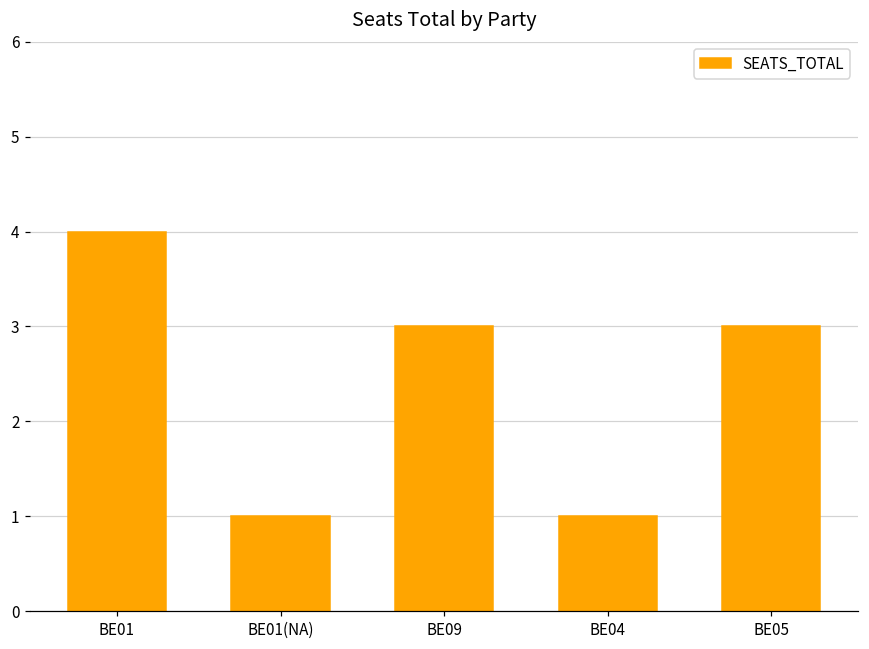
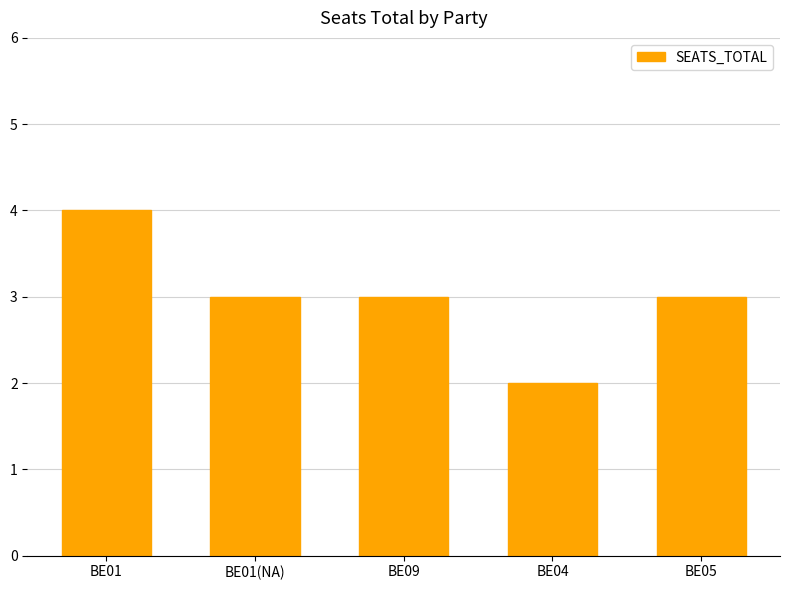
BE01(NA): 1 -> 3
BE04: 1 -> 2
